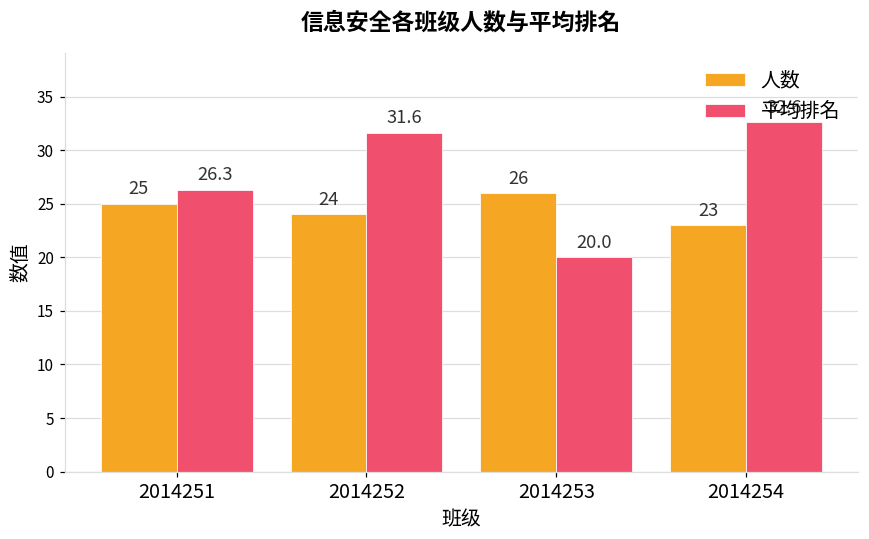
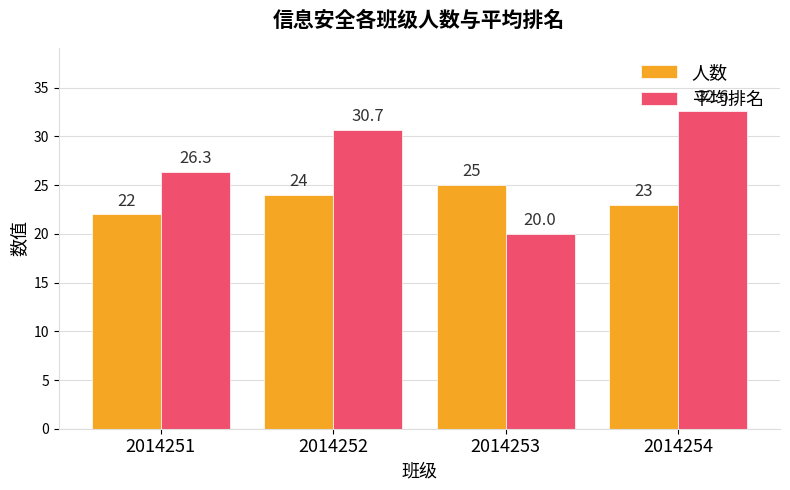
人数, 2014251: 25 -> 22
平均排名, 2014252: 31.6 -> 30.7
人数, 2014253: 26 -> 25
